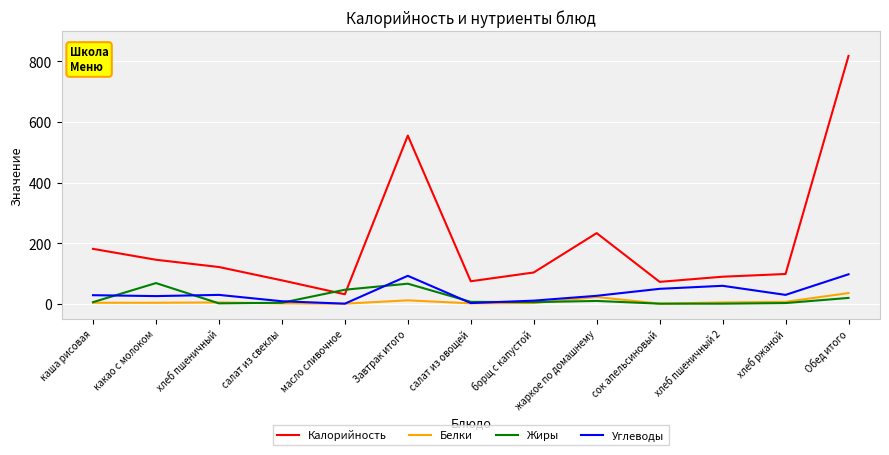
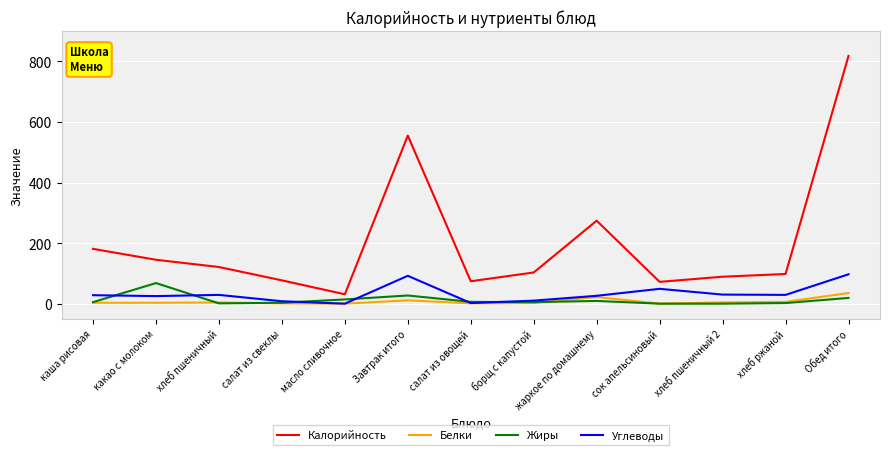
Жиры, масло сливочное: 50 -> 10
Жиры, Завтрак итого: 70 -> 30
Калорийность, жаркое по домашнему: 230 -> 270
Углеводы, хлеб пшеничный 2: 60 -> 30
